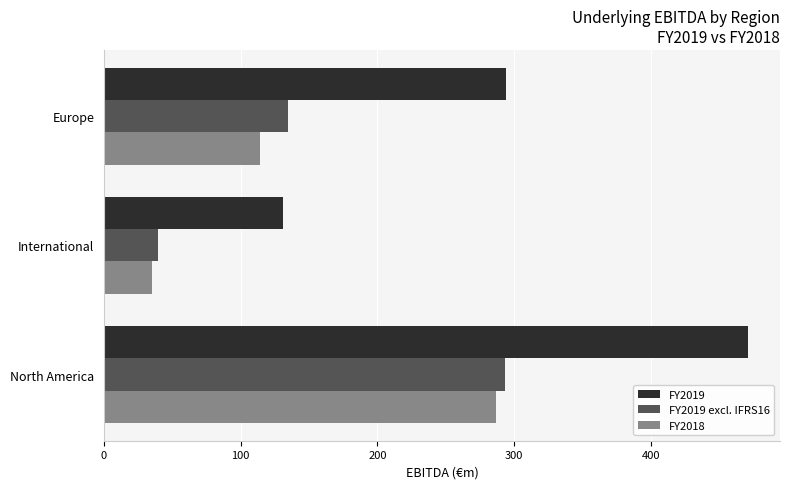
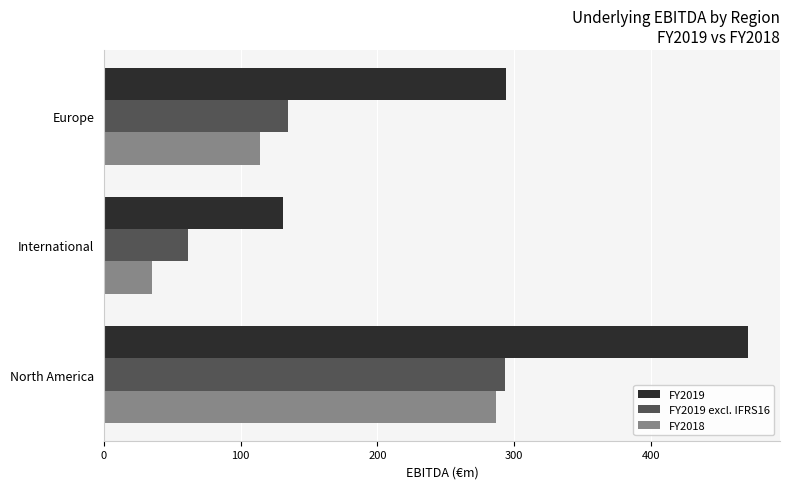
FY2019 excl. IFRS16, International: 40 -> 62
